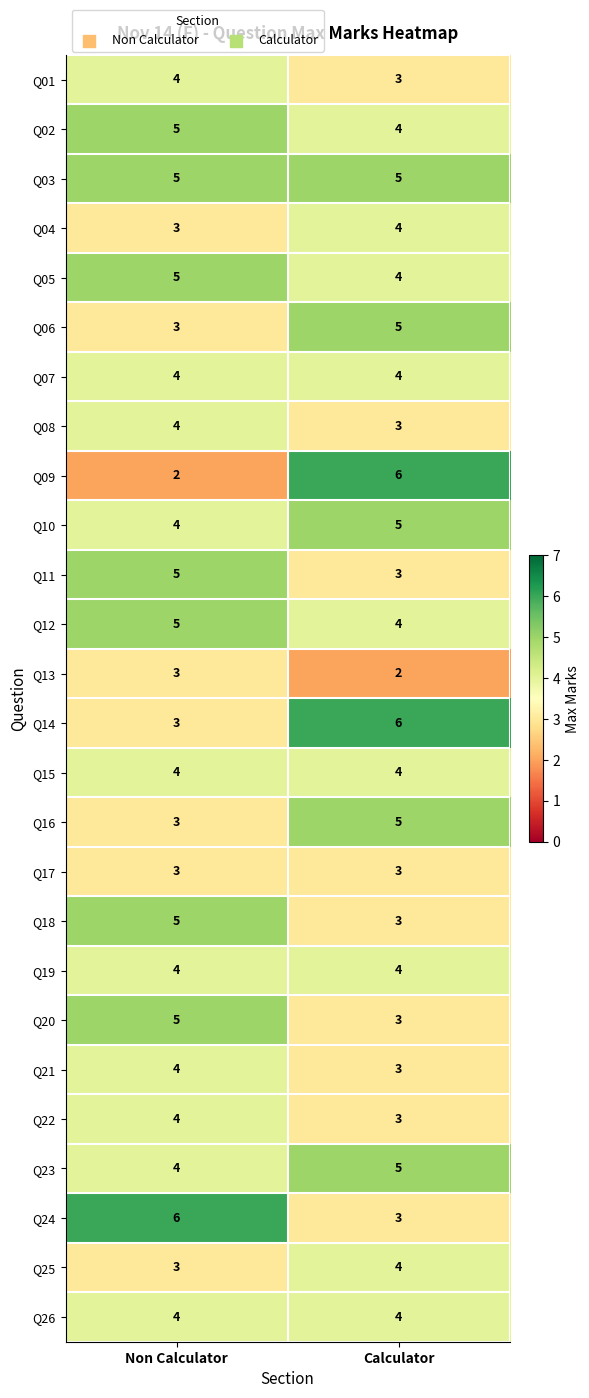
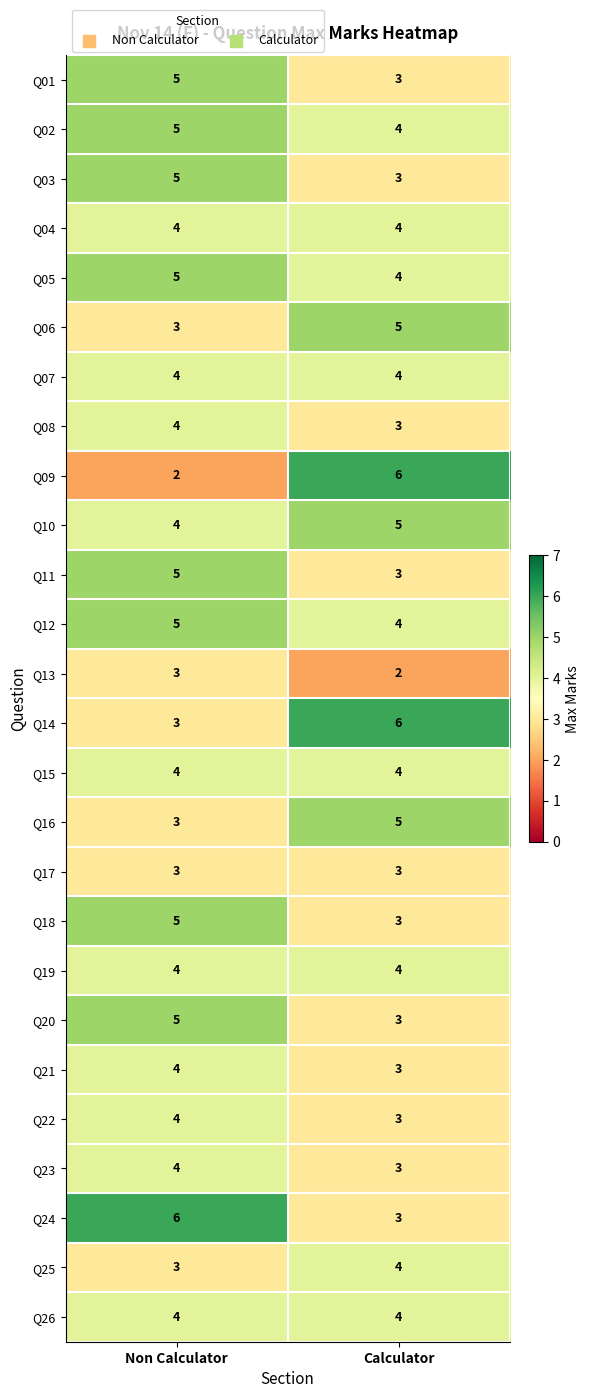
Q01, Non Calculator: 4 -> 5
Q03, Calculator: 5 -> 3
Q04, Non Calculator: 3 -> 4
Q23, Calculator: 5 -> 3
